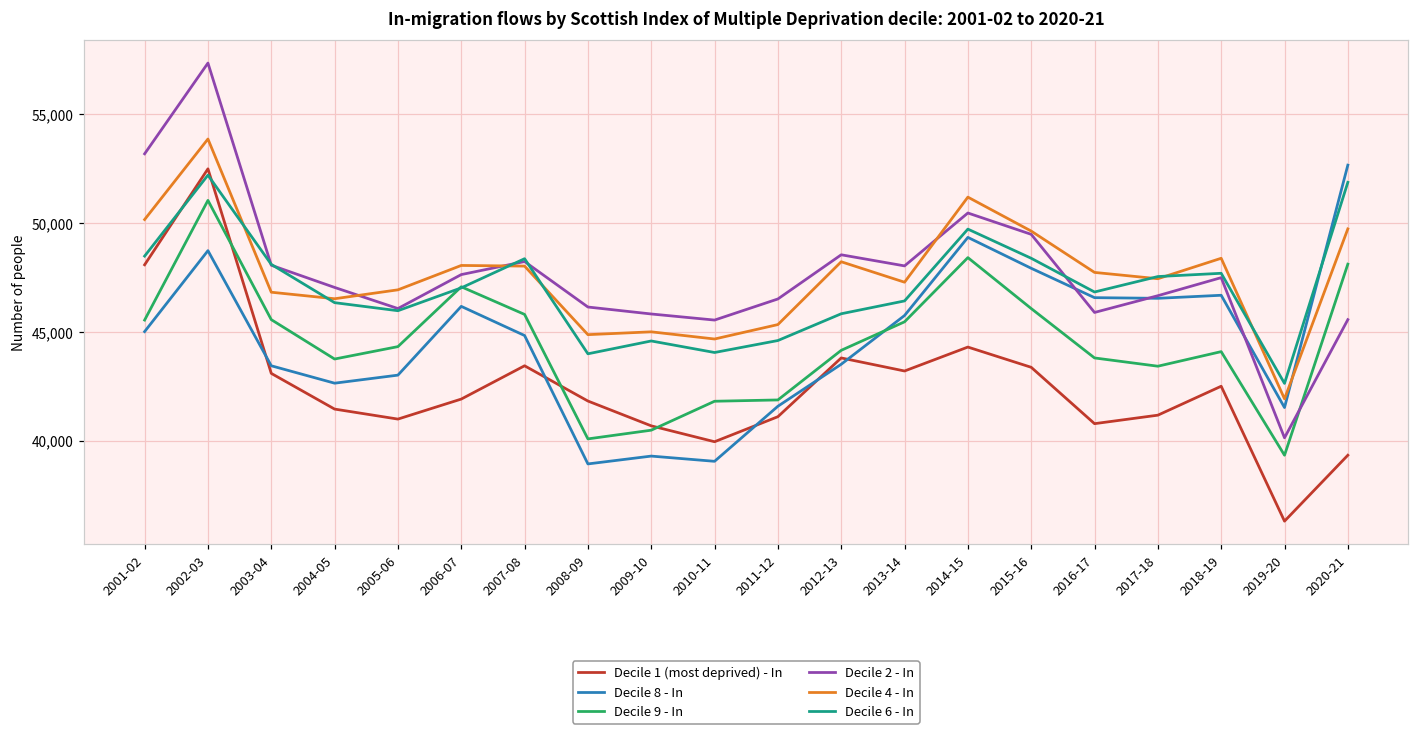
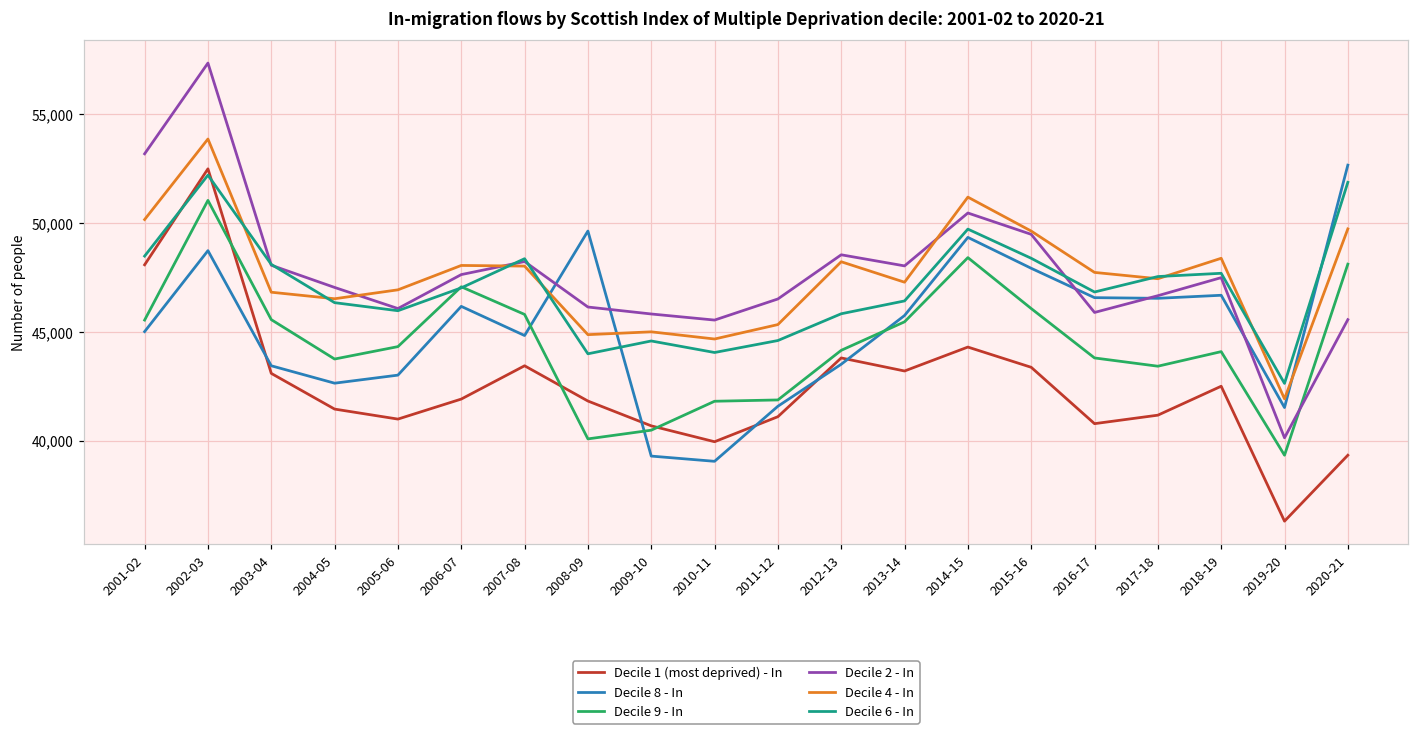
Decile 8 - In, 2008-09: 38,900 -> 49,600
